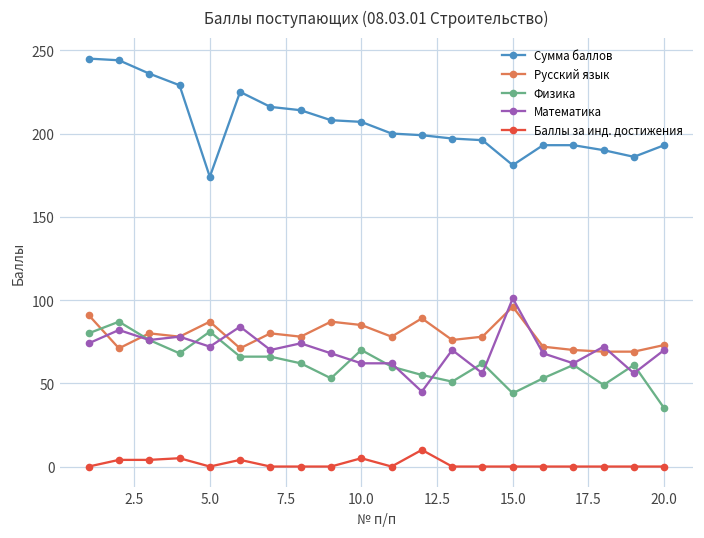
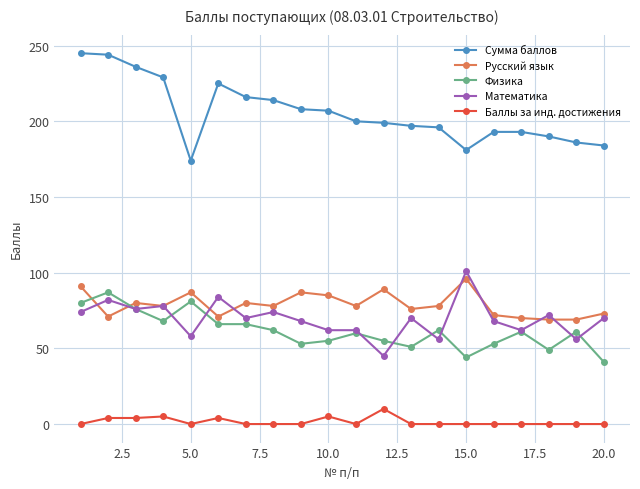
Математика, 5.0: 72 -> 58
Физика, 10.0: 70 -> 55
Сумма баллов, 20.0: 193 -> 184
Физика, 20.0: 35 -> 41
